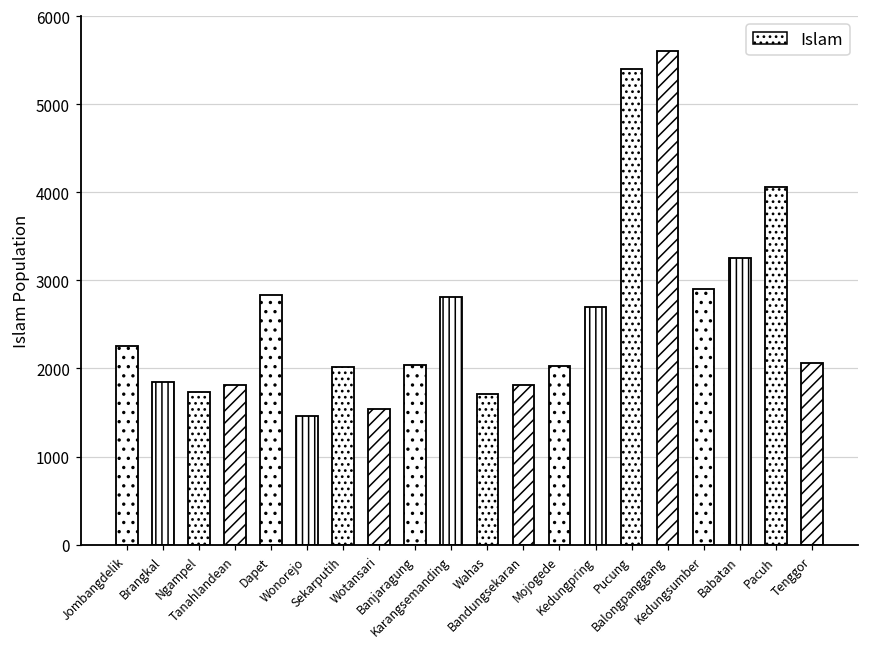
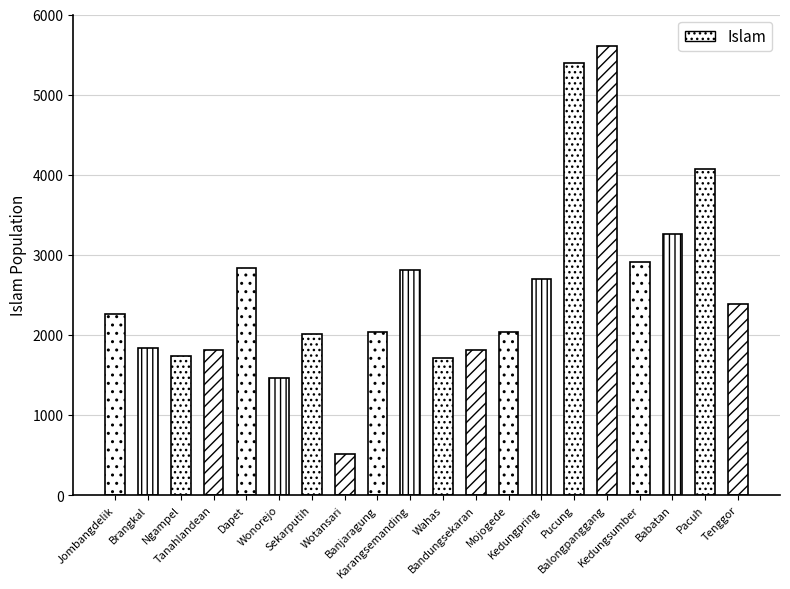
Wotansari: 1500 -> 500
Tenggor: 2100 -> 2400
